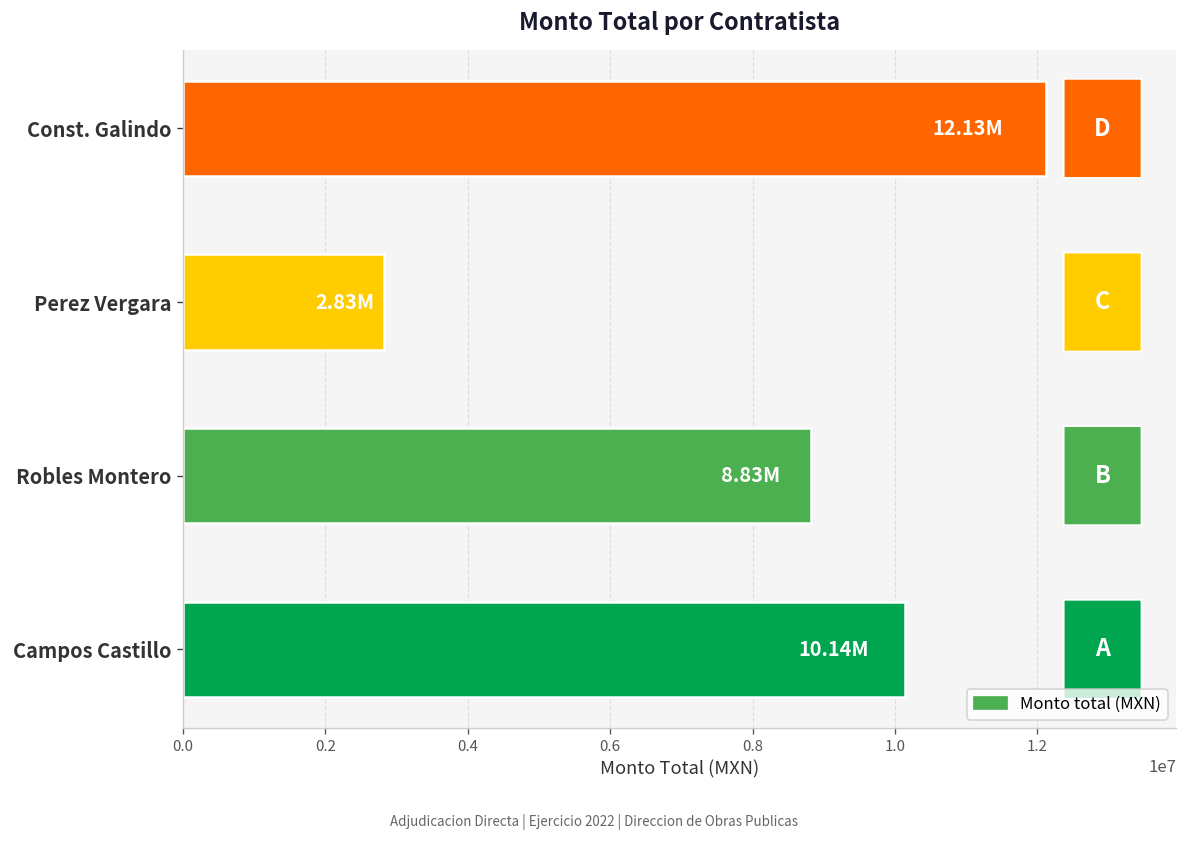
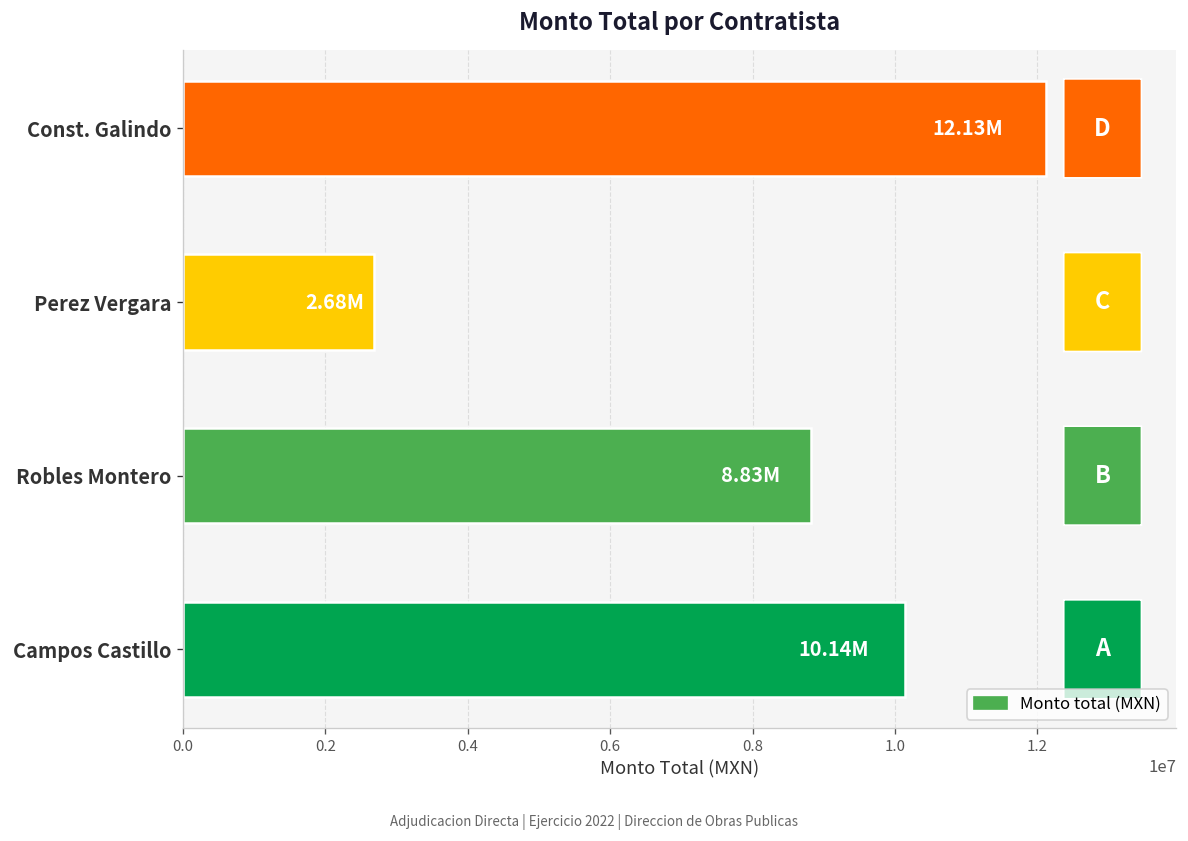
Perez Vergara: 2.83M -> 2.68M
